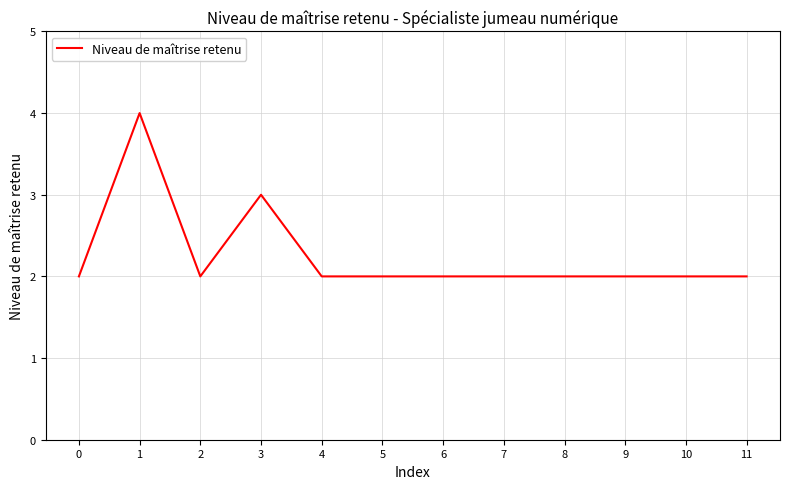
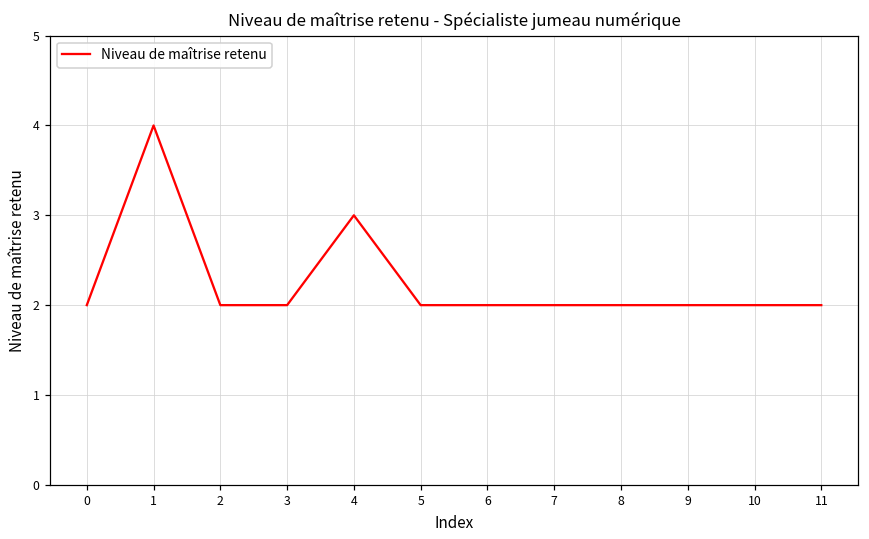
3: 3 -> 2
4: 2 -> 3
